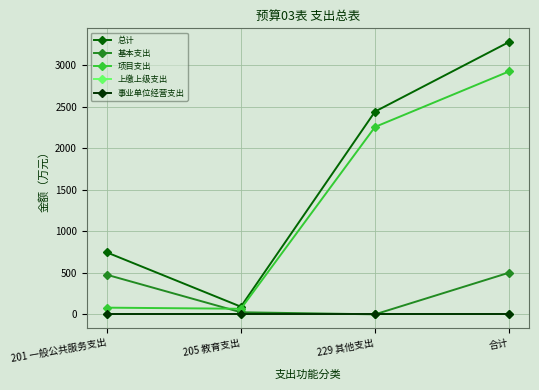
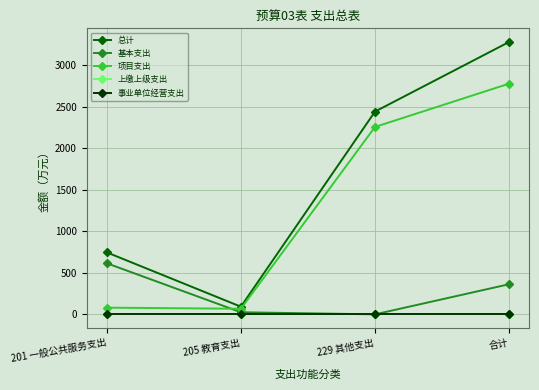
基本支出, 201 一般公共服务支出: 500 -> 600
基本支出, 合计: 500 -> 400
项目支出, 合计: 2900 -> 2800
